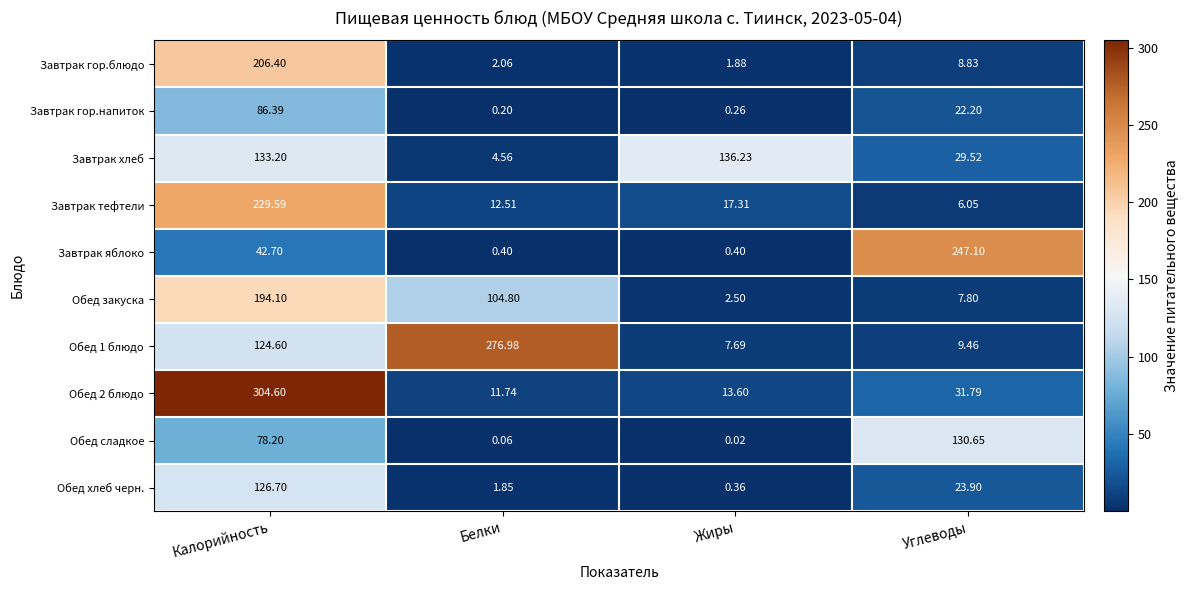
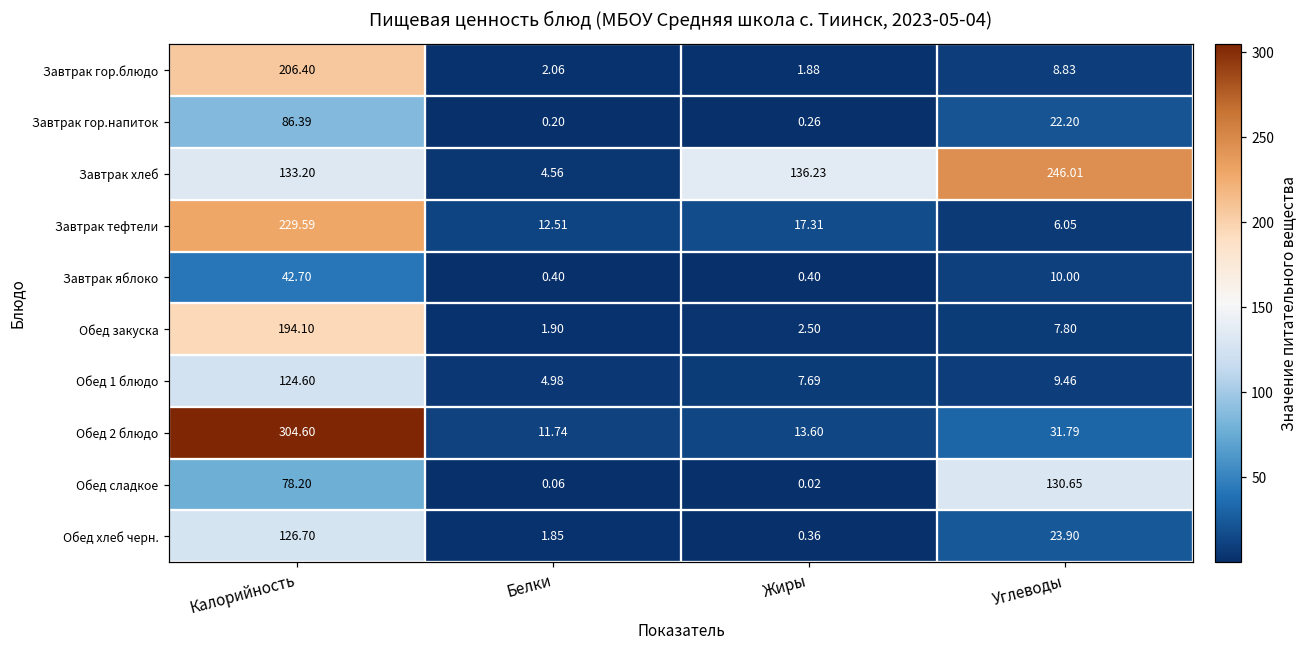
Завтрак хлеб, Углеводы: 29.52 -> 246.01
Завтрак яблоко, Углеводы: 247.10 -> 10.00
Обед закуска, Белки: 104.80 -> 1.90
Обед 1 блюдо, Белки: 276.98 -> 4.98
